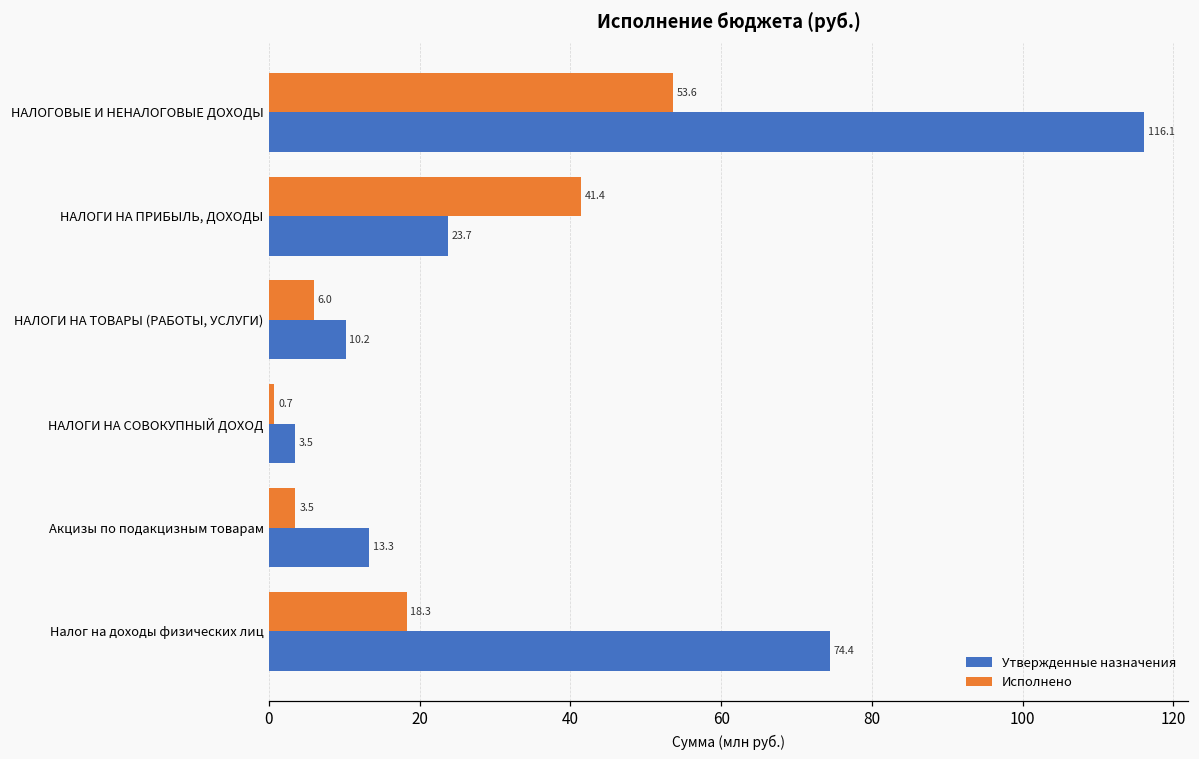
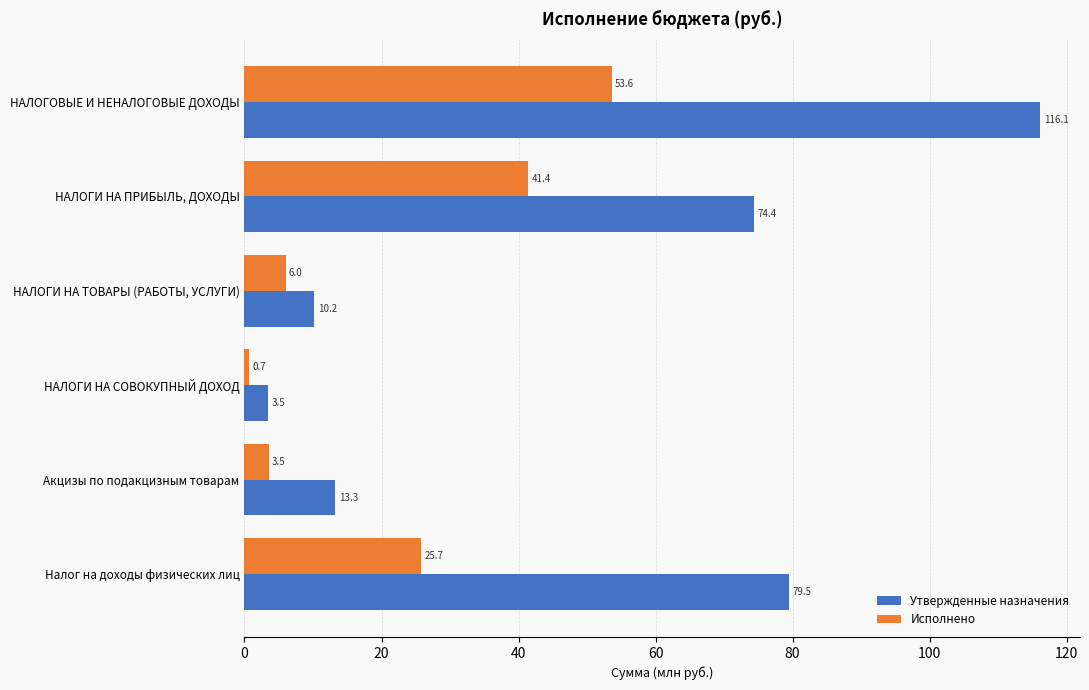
Утвержденные назначения, НАЛОГИ НА ПРИБЫЛЬ, ДОХОДЫ: 23.7 -> 74.4
Исполнено, Налог на доходы физических лиц: 18.3 -> 25.7
Утвержденные назначения, Налог на доходы физических лиц: 74.4 -> 79.5
